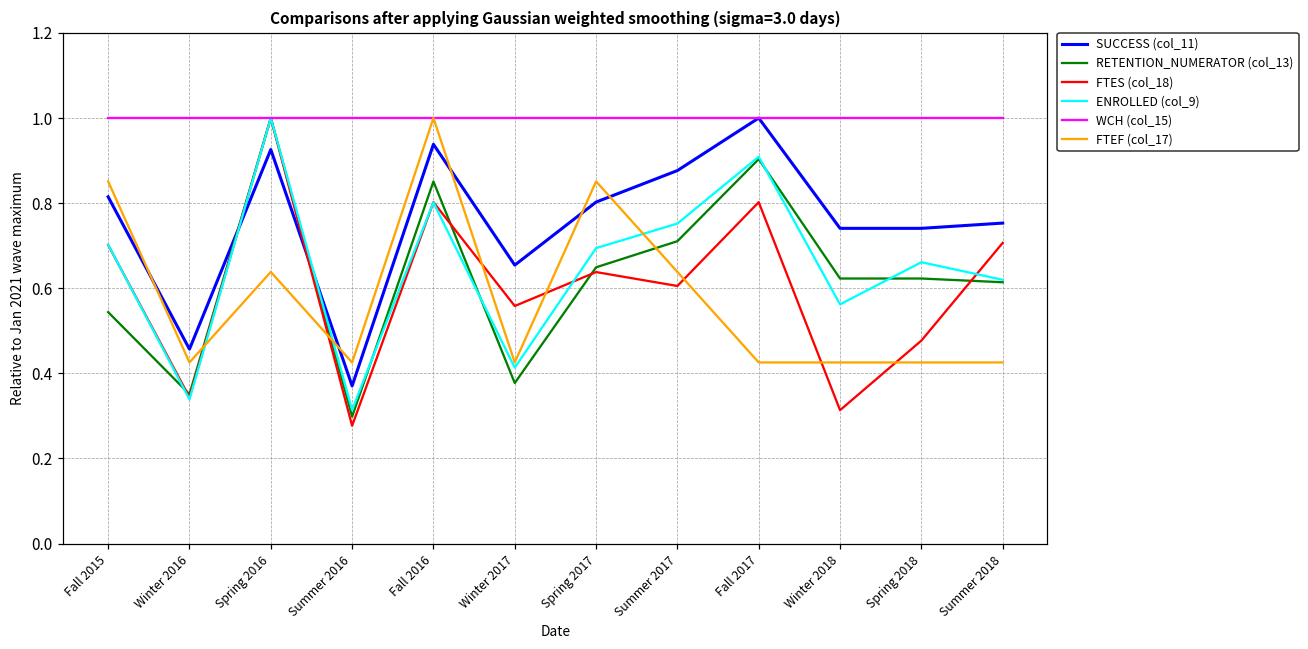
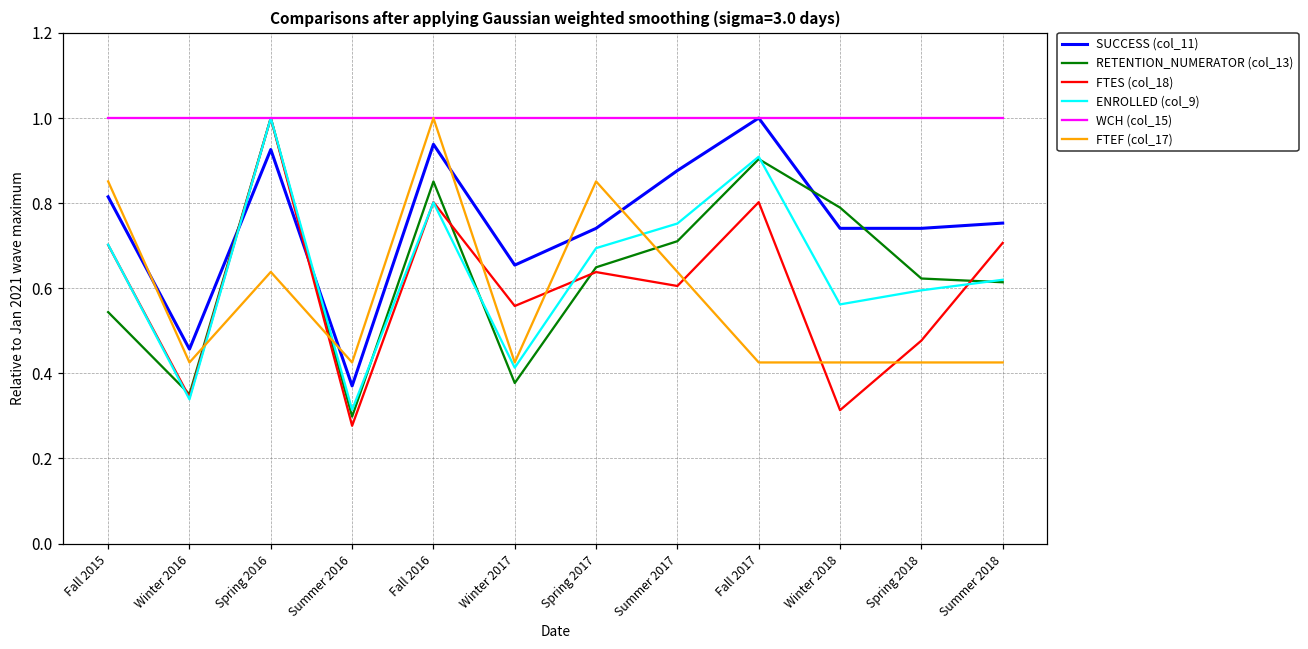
SUCCESS (col_11), Spring 2017: 0.80 -> 0.74
RETENTION_NUMERATOR (col_13), Winter 2018: 0.62 -> 0.79
ENROLLED (col_9), Spring 2018: 0.66 -> 0.60
